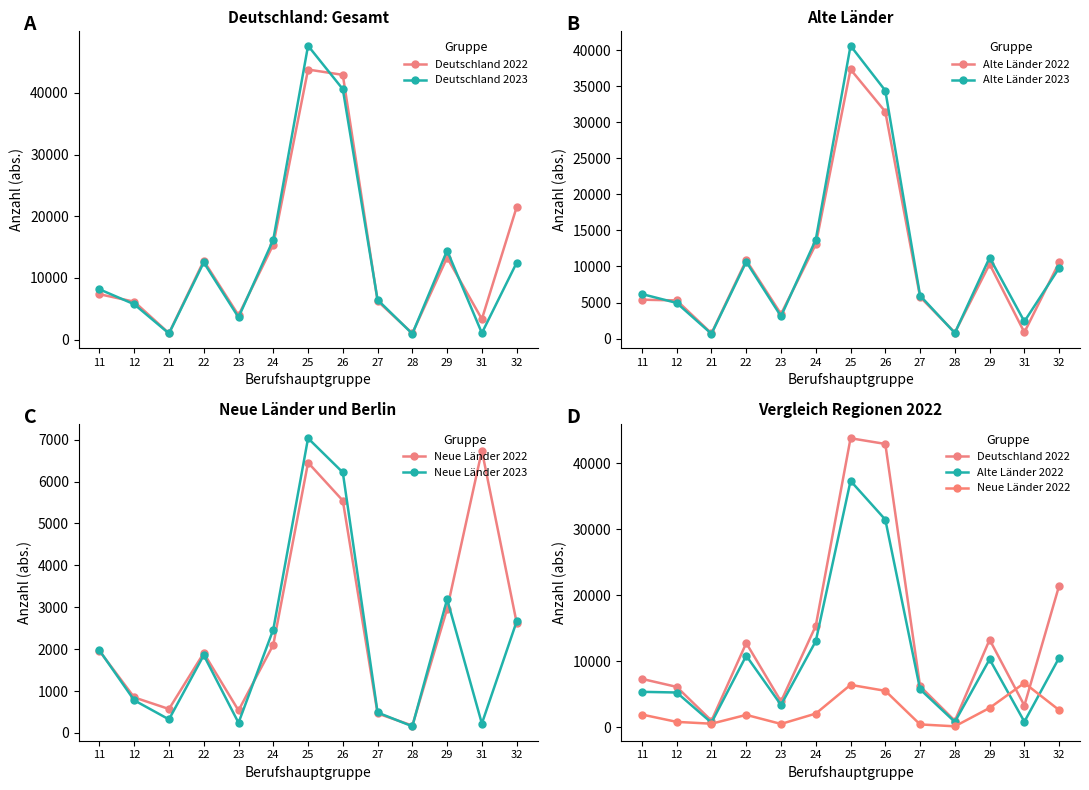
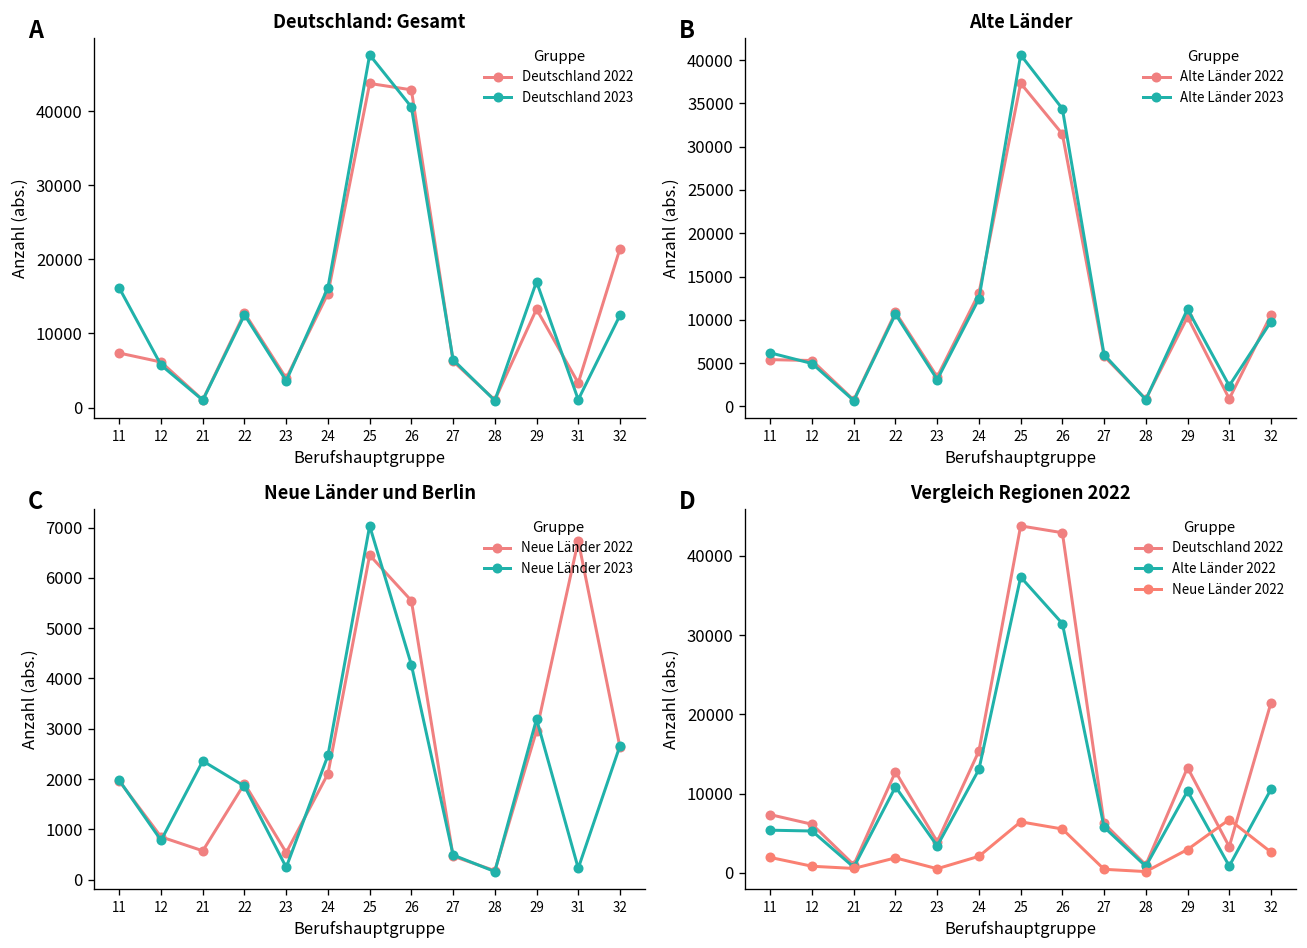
Deutschland: Gesamt, Deutschland 2023, 11: 8000 -> 16000
Deutschland: Gesamt, Deutschland 2023, 29: 14000 -> 17000
Alte Länder, Alte Länder 2023, 24: 14000 -> 12000
Neue Länder und Berlin, Neue Länder 2023, 21: 300 -> 2400
Neue Länder und Berlin, Neue Länder 2023, 26: 6200 -> 4300
